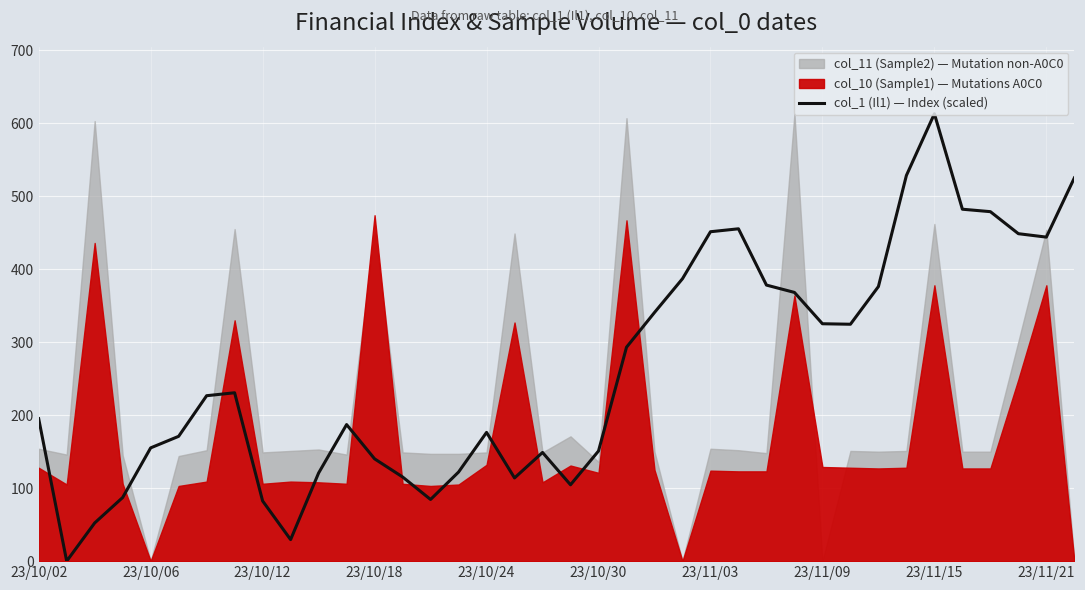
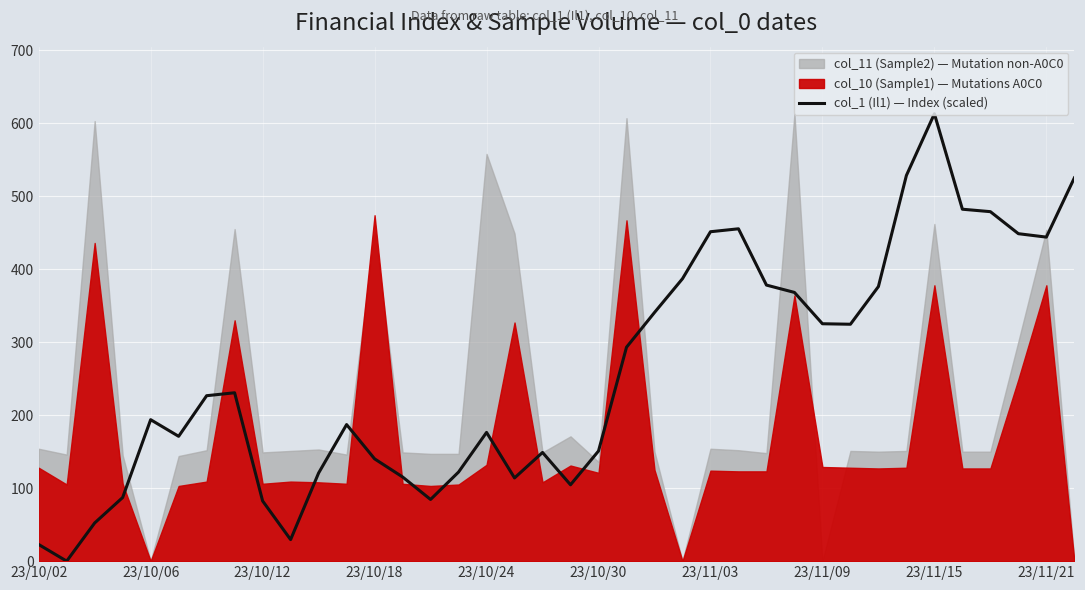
col_1 (Il1) — Index (scaled), 23/10/02: 200 -> 20
col_1 (Il1) — Index (scaled), 23/10/06: 160 -> 190
col_11 (Sample2) — Mutation non-A0C0, 23/10/24: 150 -> 560
